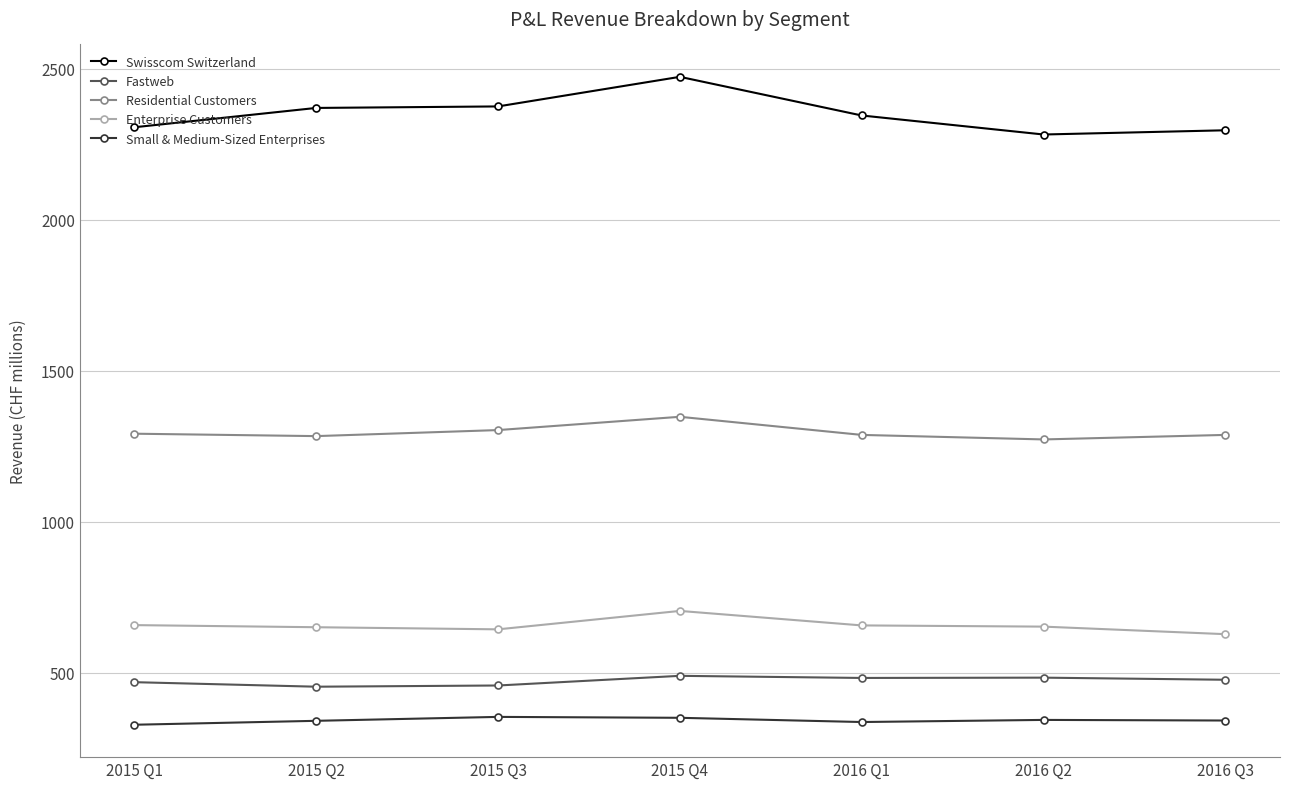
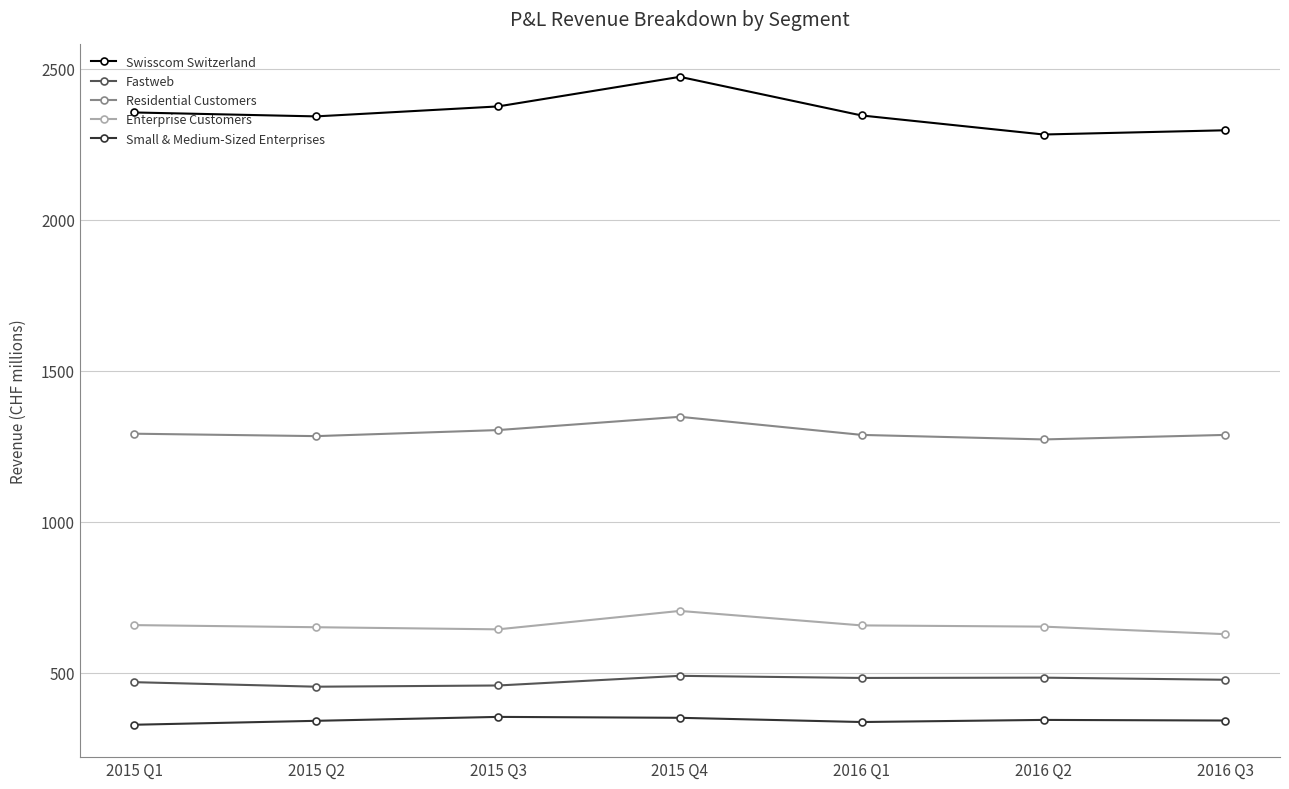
Swisscom Switzerland, 2015 Q1: 2310 -> 2360
Swisscom Switzerland, 2015 Q2: 2370 -> 2340
